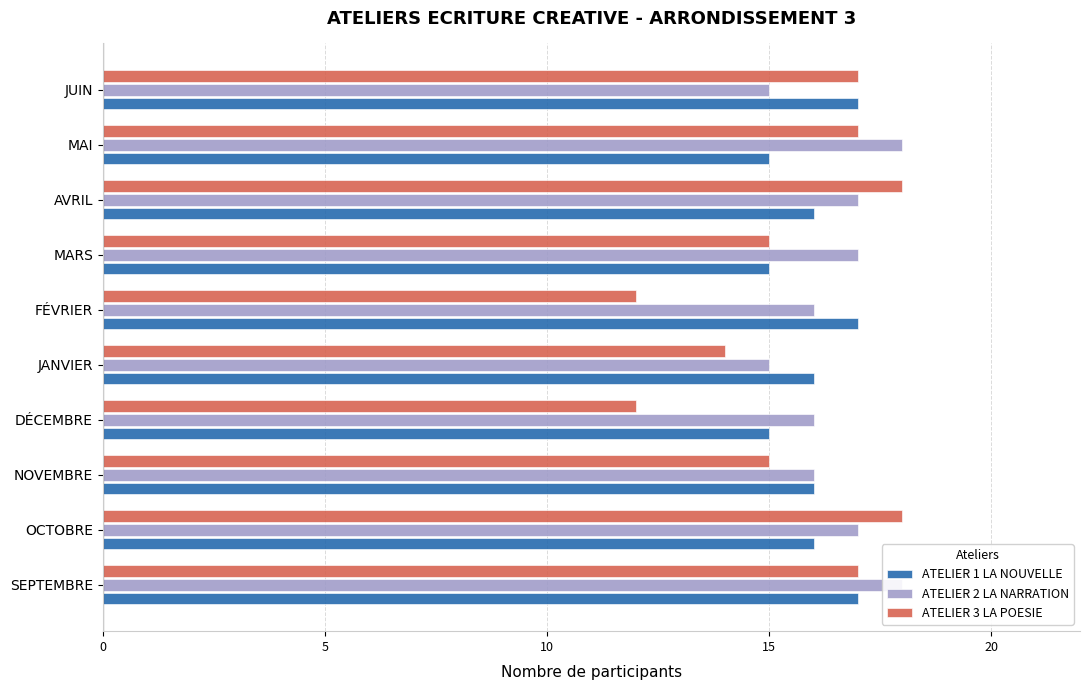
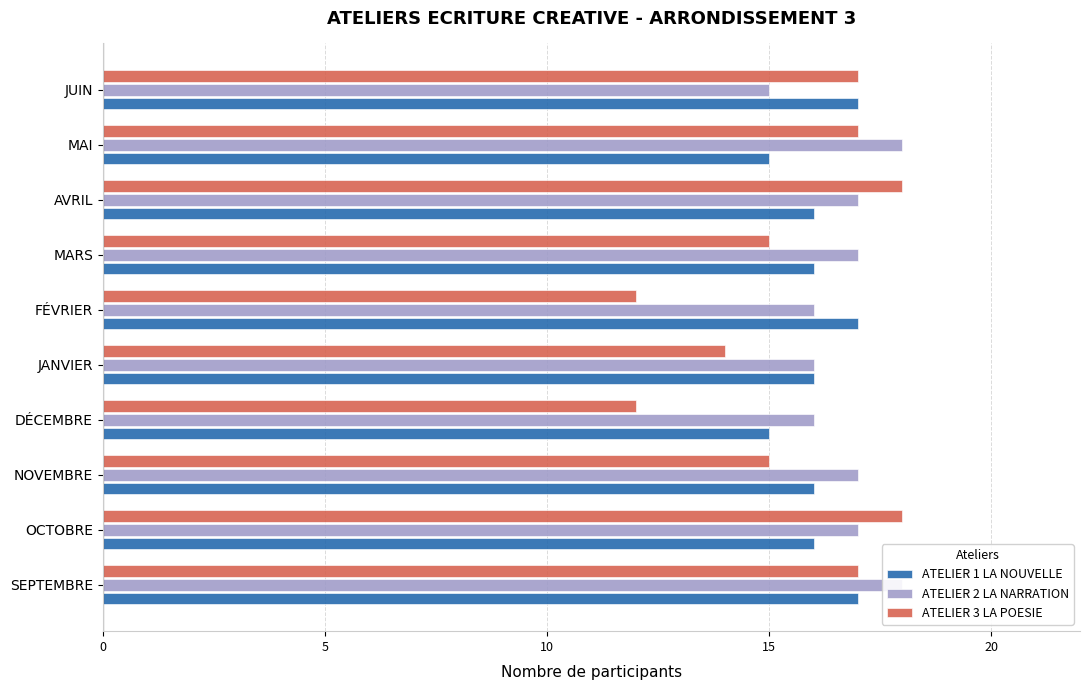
ATELIER 1 LA NOUVELLE, MARS: 15 -> 16
ATELIER 2 LA NARRATION, JANVIER: 15 -> 16
ATELIER 2 LA NARRATION, NOVEMBRE: 16 -> 17
